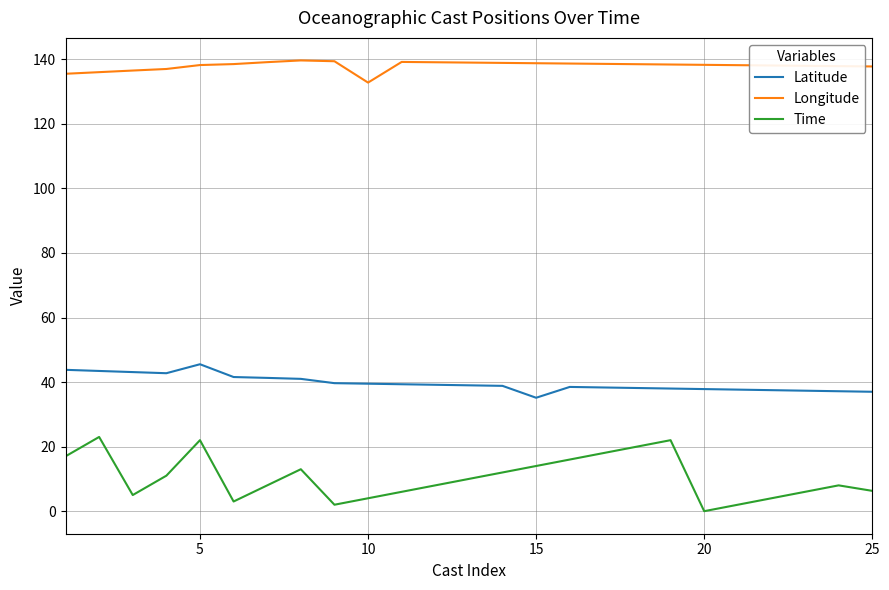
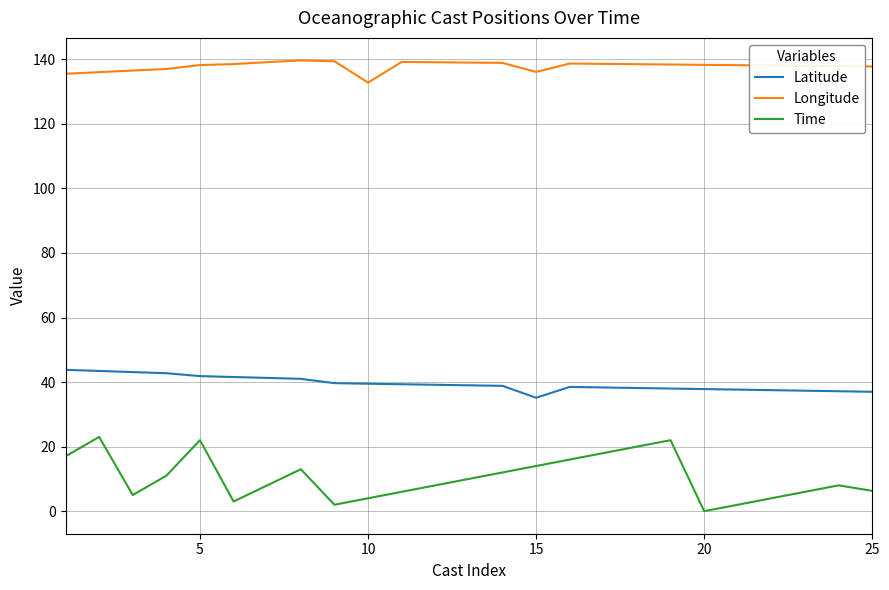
Latitude, 5: 46 -> 42
Longitude, 15: 139 -> 136
